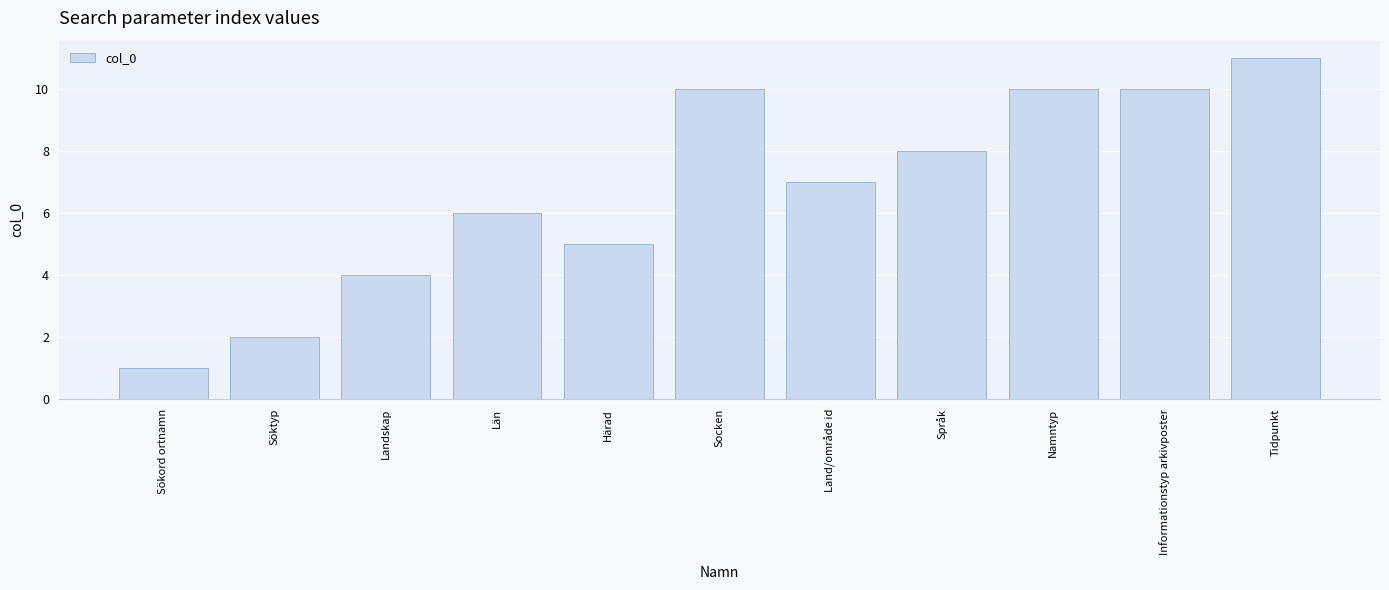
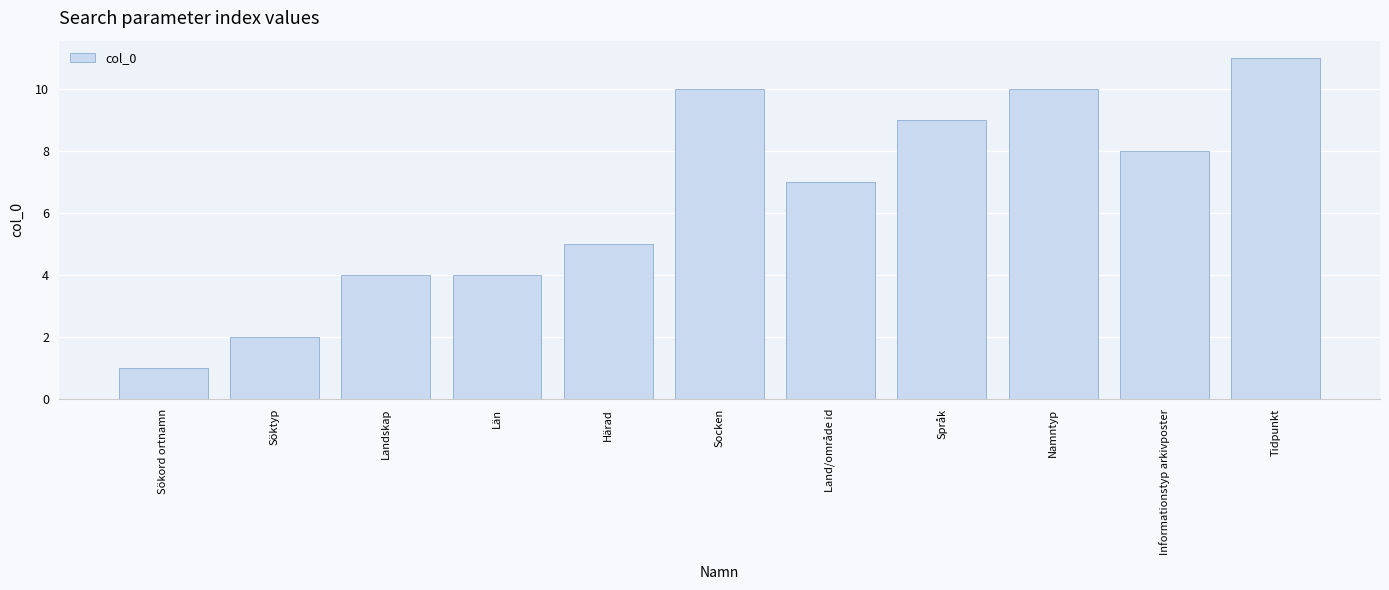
Län: 6 -> 4
Språk: 8 -> 9
Informationstyp arkivposter: 10 -> 8
